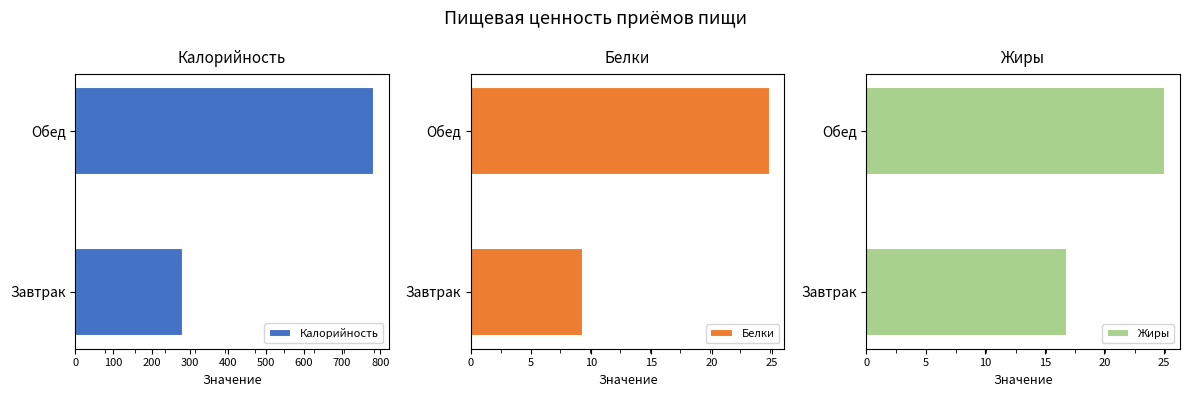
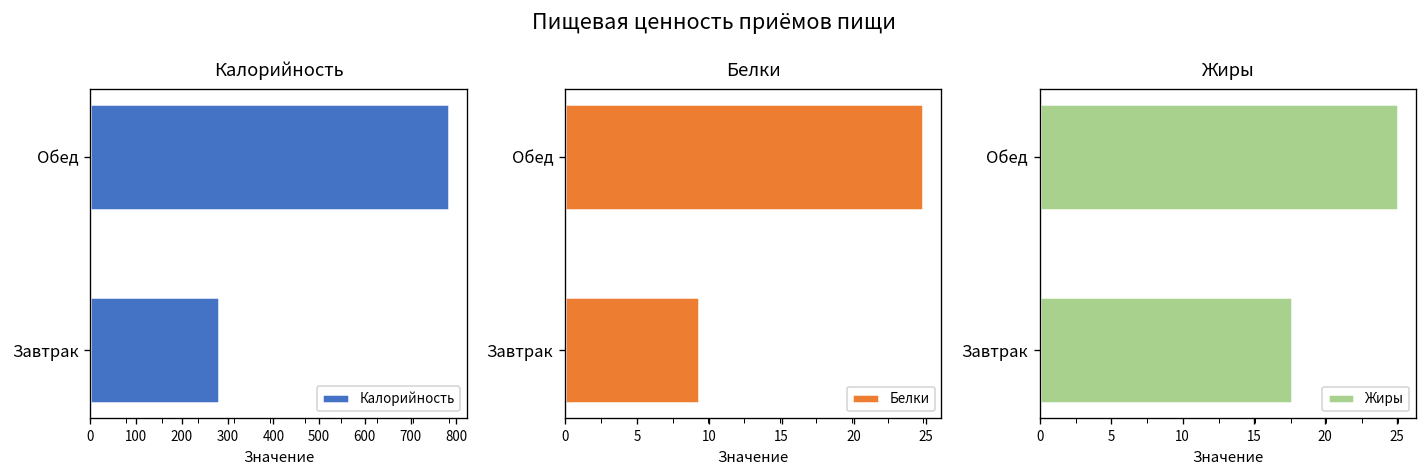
Жиры, Завтрак: 16.8 -> 17.6
